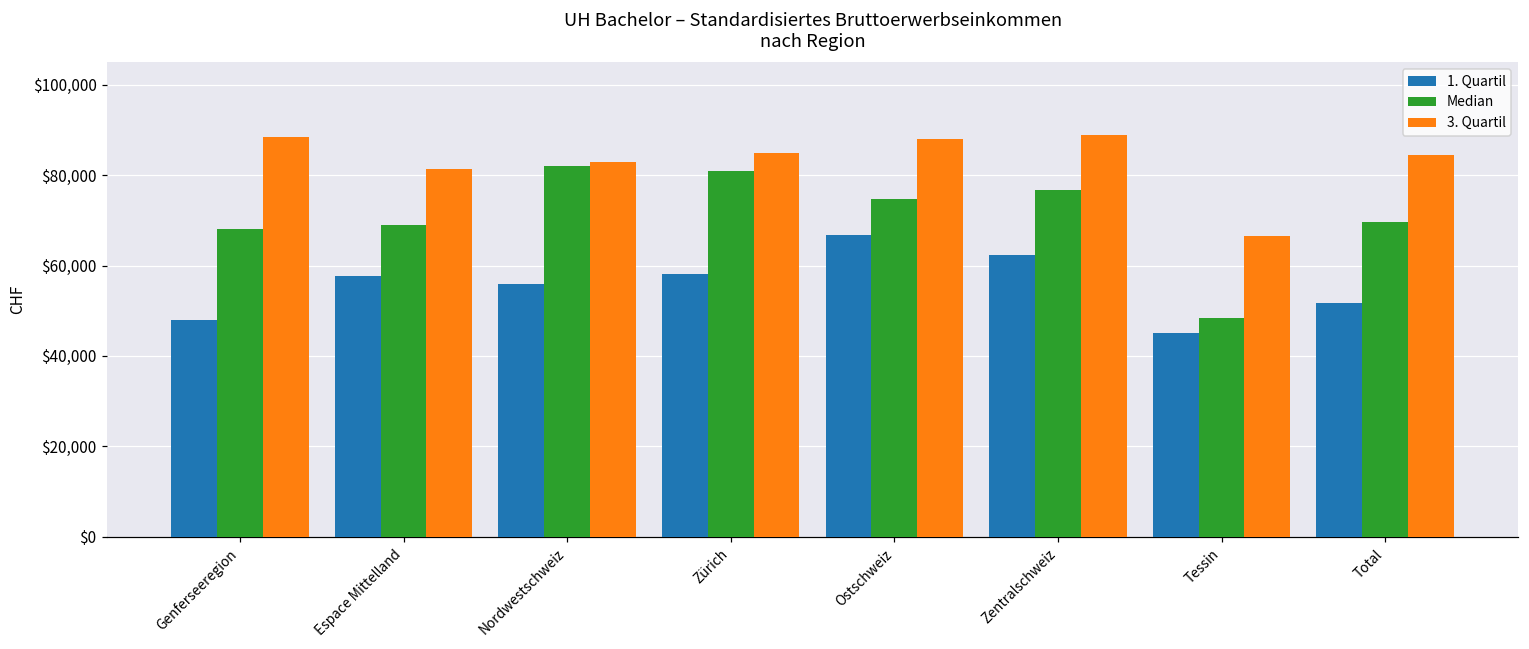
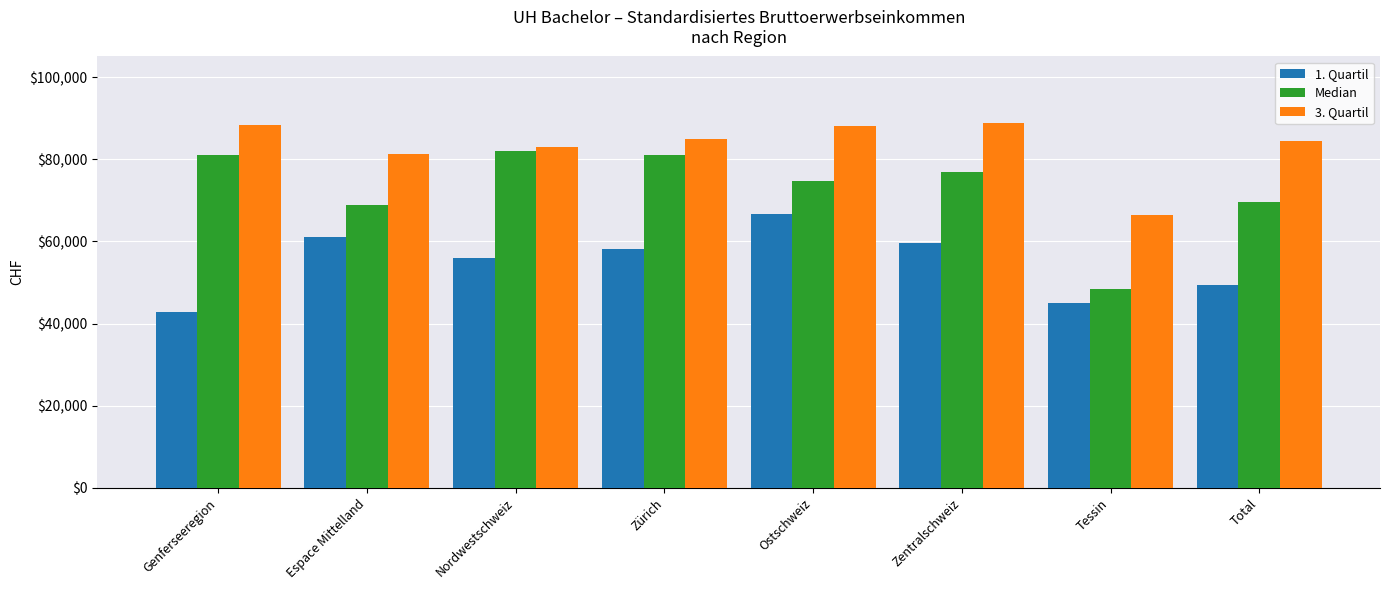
1. Quartil, Genferseeregion: $48,000 -> $43,000
Median, Genferseeregion: $68,000 -> $81,000
1. Quartil, Espace Mittelland: $58,000 -> $61,000
1. Quartil, Zentralschweiz: $62,000 -> $60,000
1. Quartil, Total: $52,000 -> $49,000
